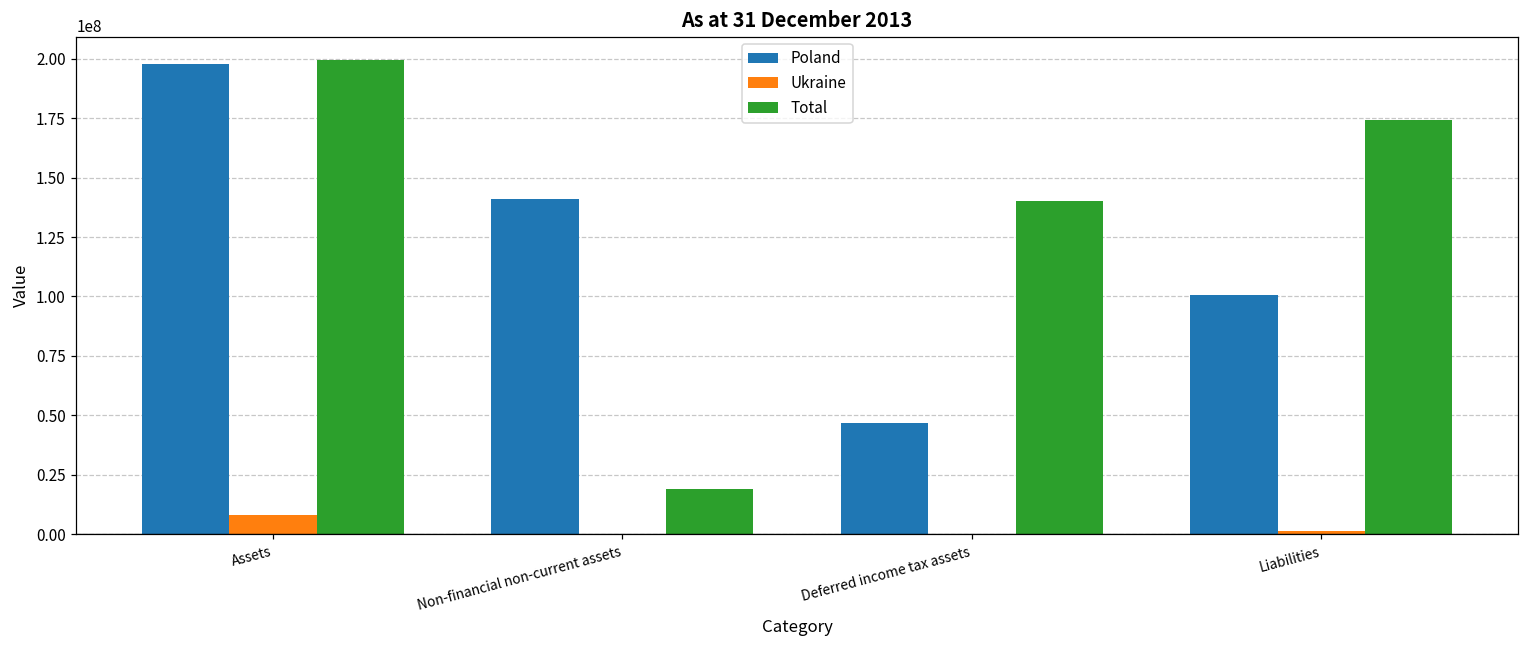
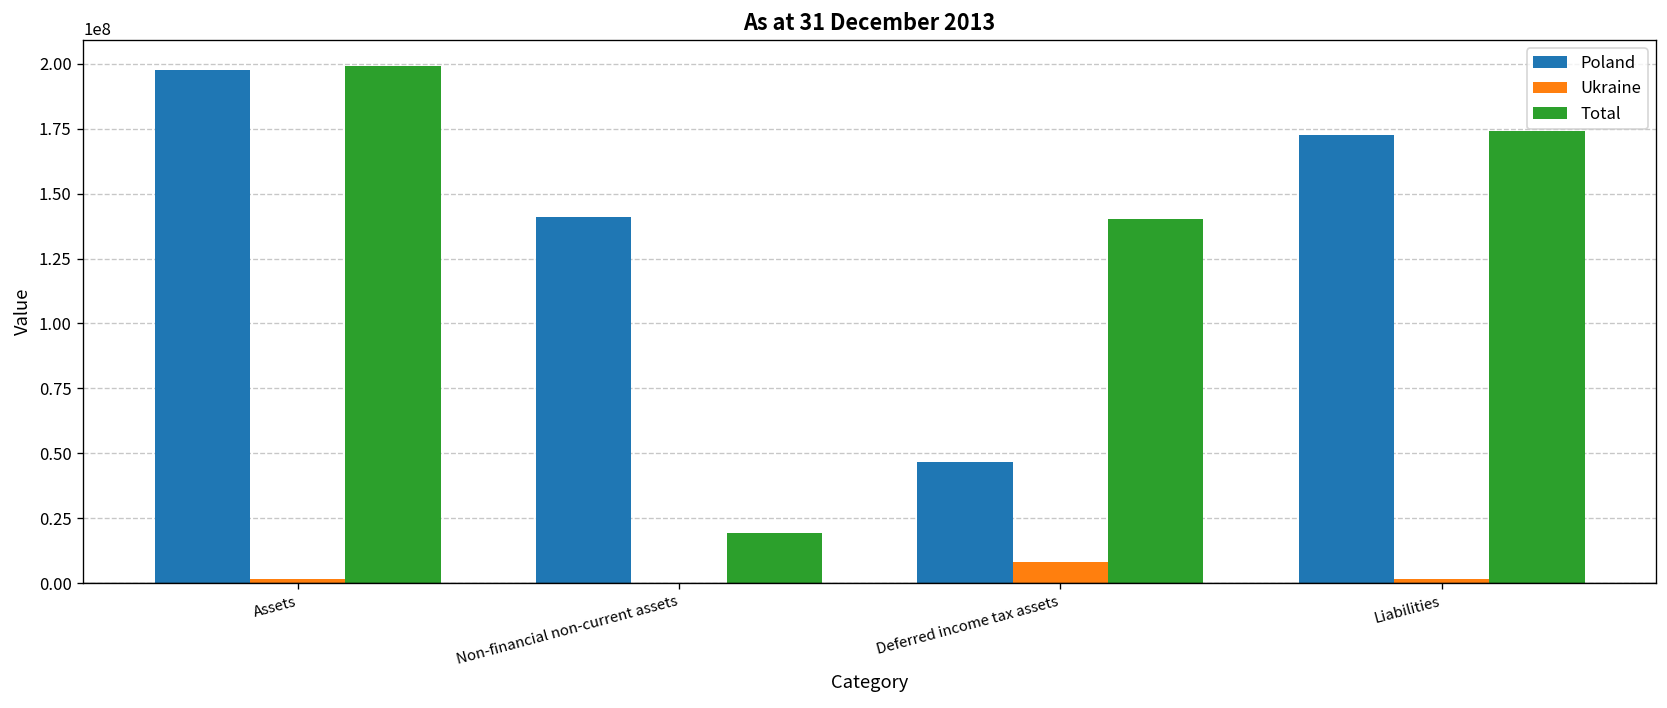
Ukraine, Assets: 8000000 -> 2000000
Ukraine, Deferred income tax assets: 0 -> 8000000
Poland, Liabilities: 101000000 -> 173000000
